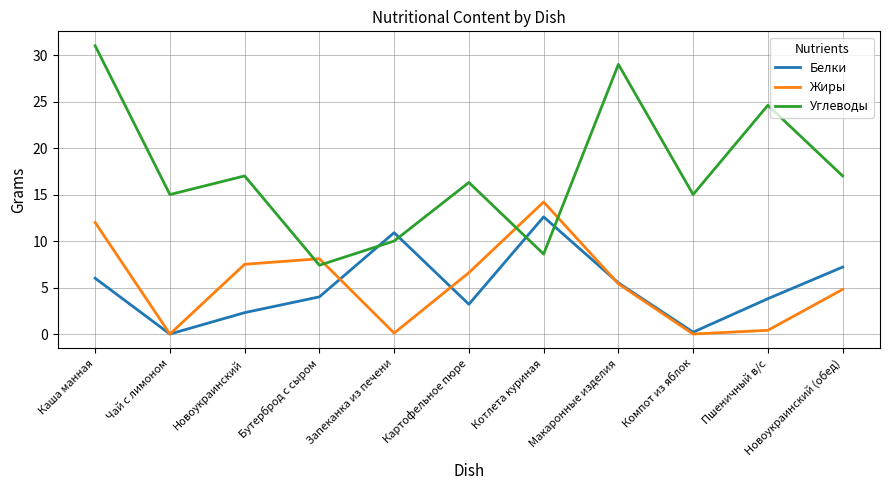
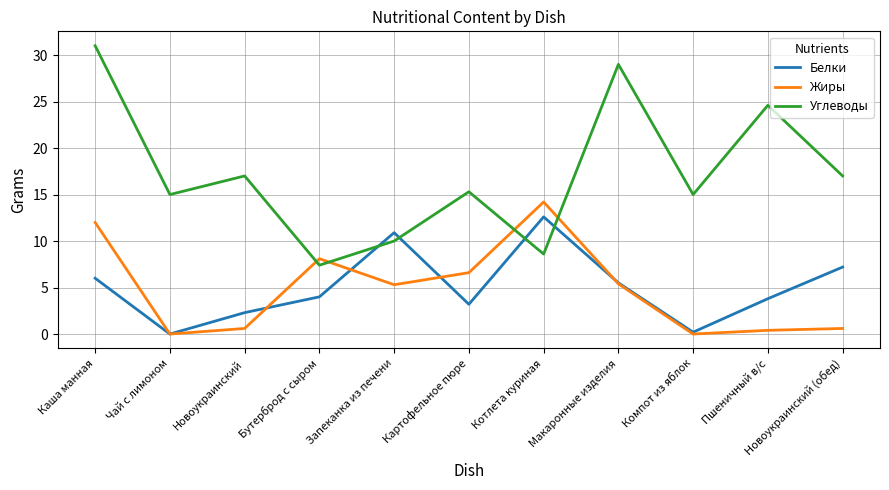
Жиры, Новоукраинский: 8 -> 1
Жиры, Запеканка из печени: 0 -> 5
Углеводы, Картофельное пюре: 16 -> 15
Жиры, Новоукраинский (обед): 5 -> 1
